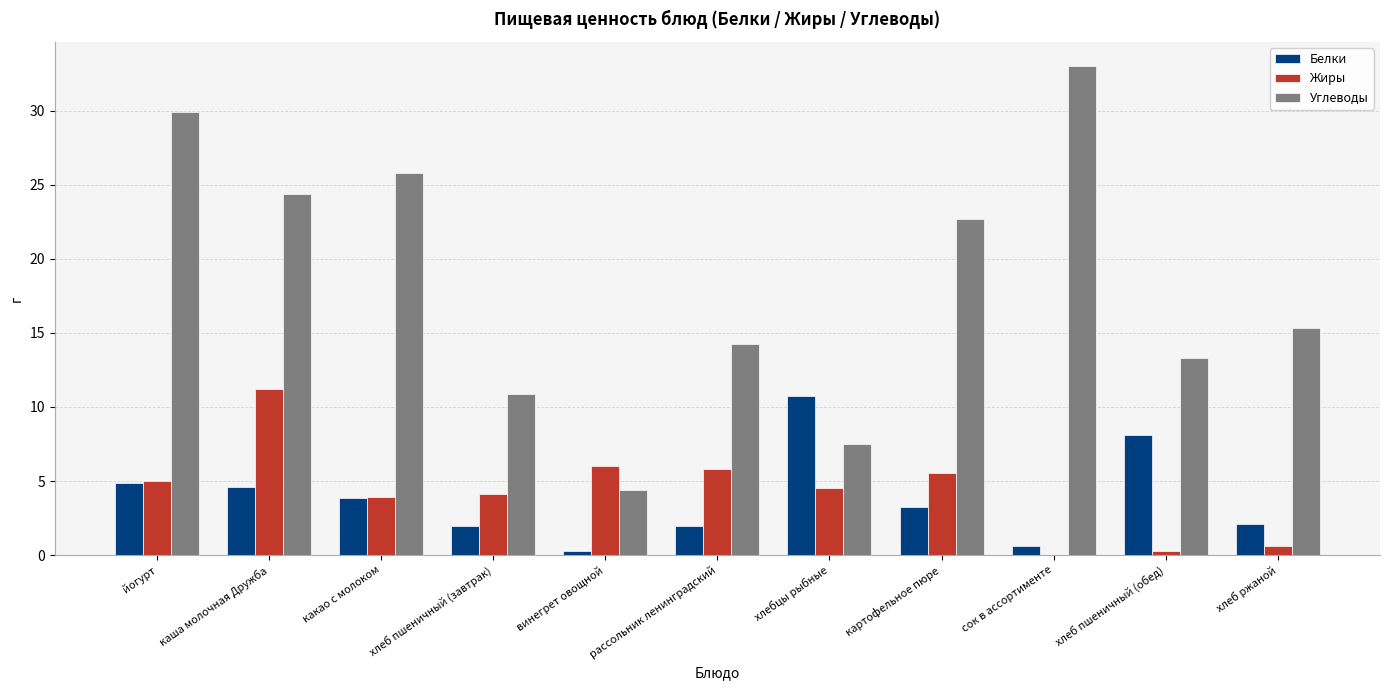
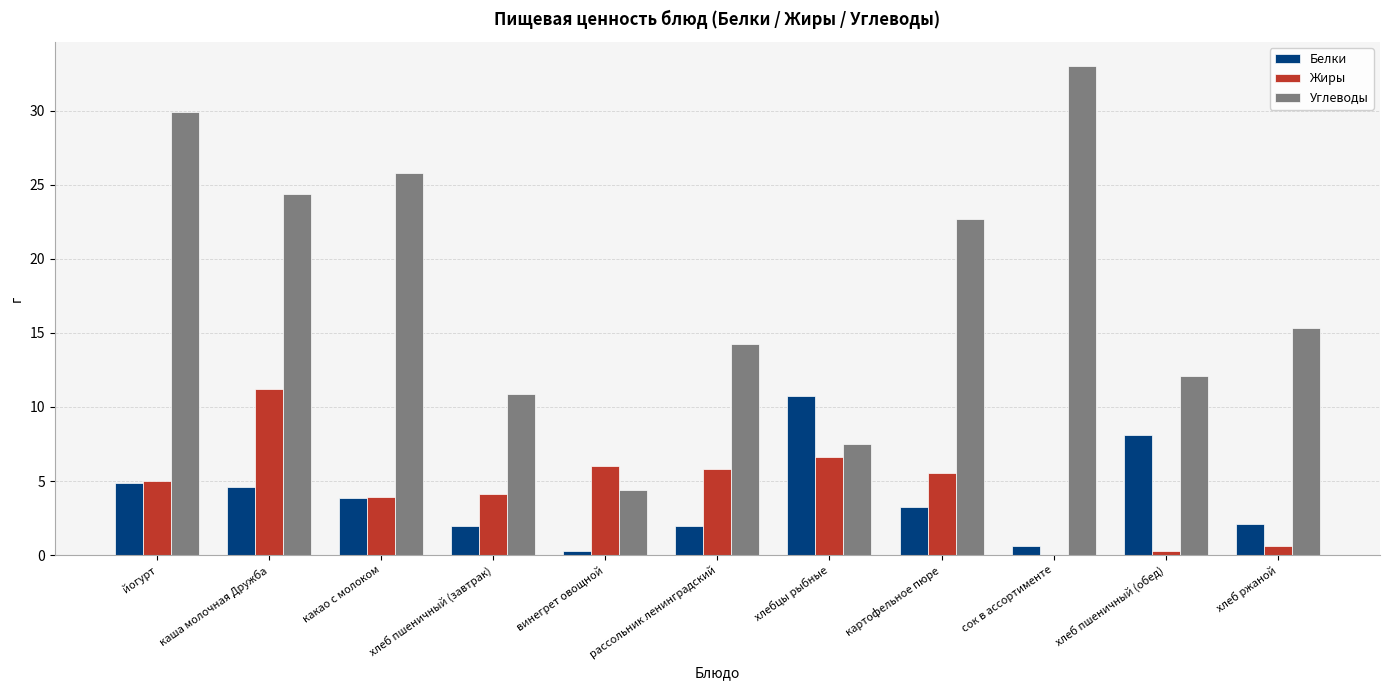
Жиры, хлебцы рыбные: 4.5 -> 6.6
Углеводы, хлеб пшеничный (обед): 13.3 -> 12.1
